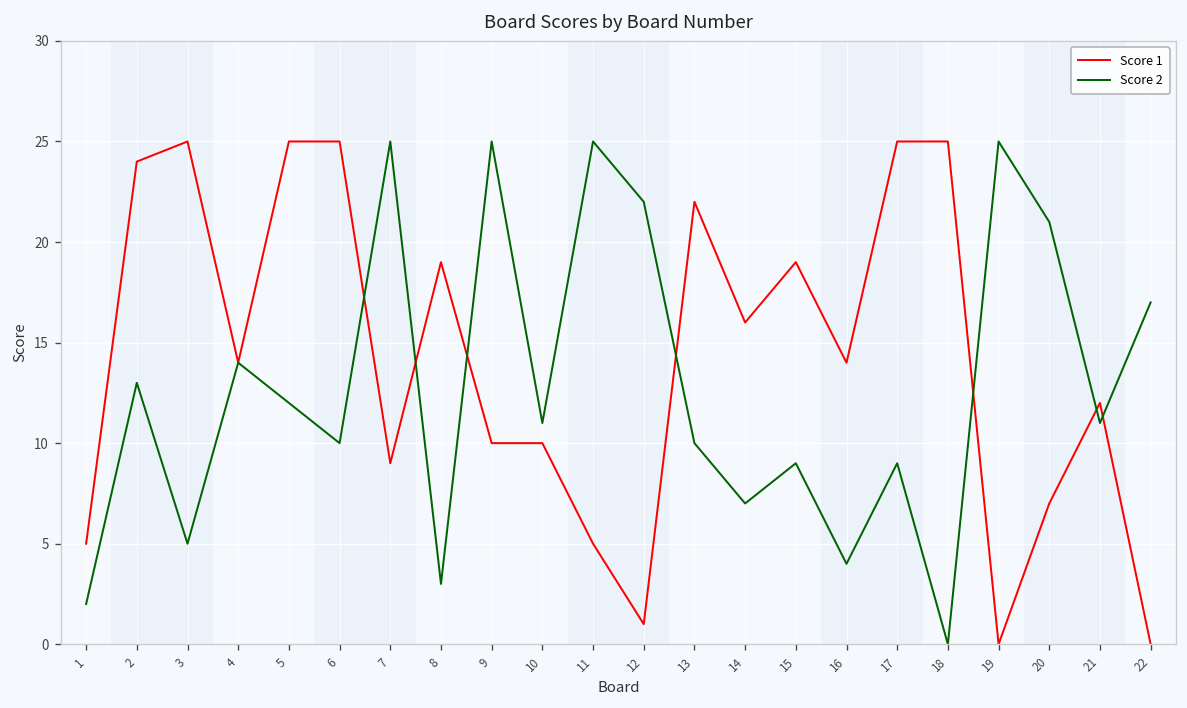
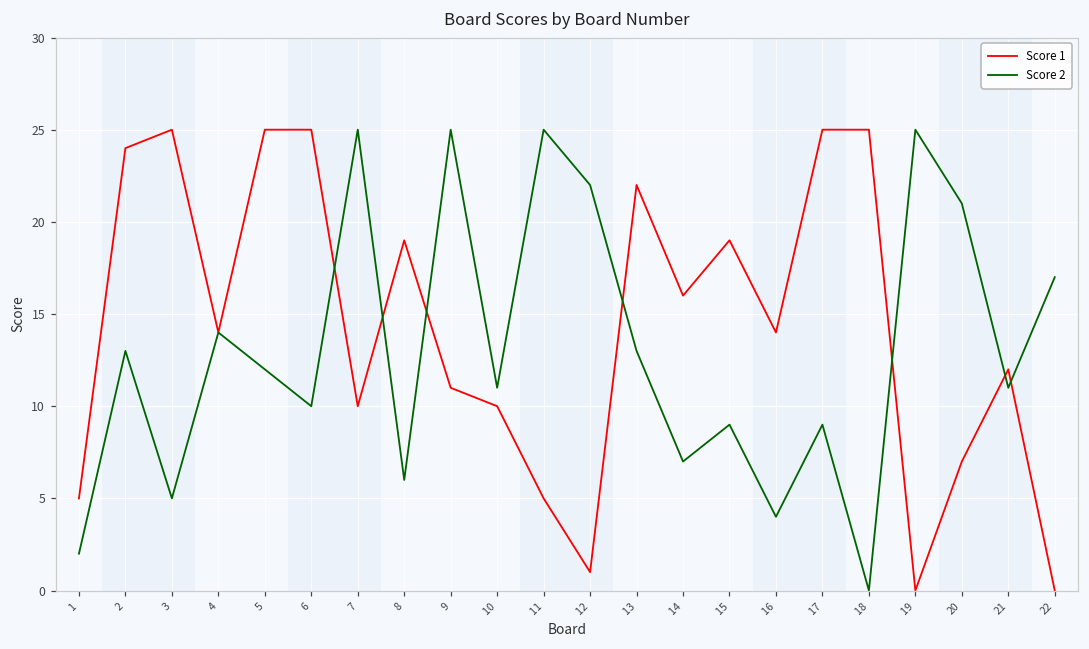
Score 1, 7: 9 -> 10
Score 2, 8: 3 -> 6
Score 1, 9: 10 -> 11
Score 2, 13: 10 -> 13
